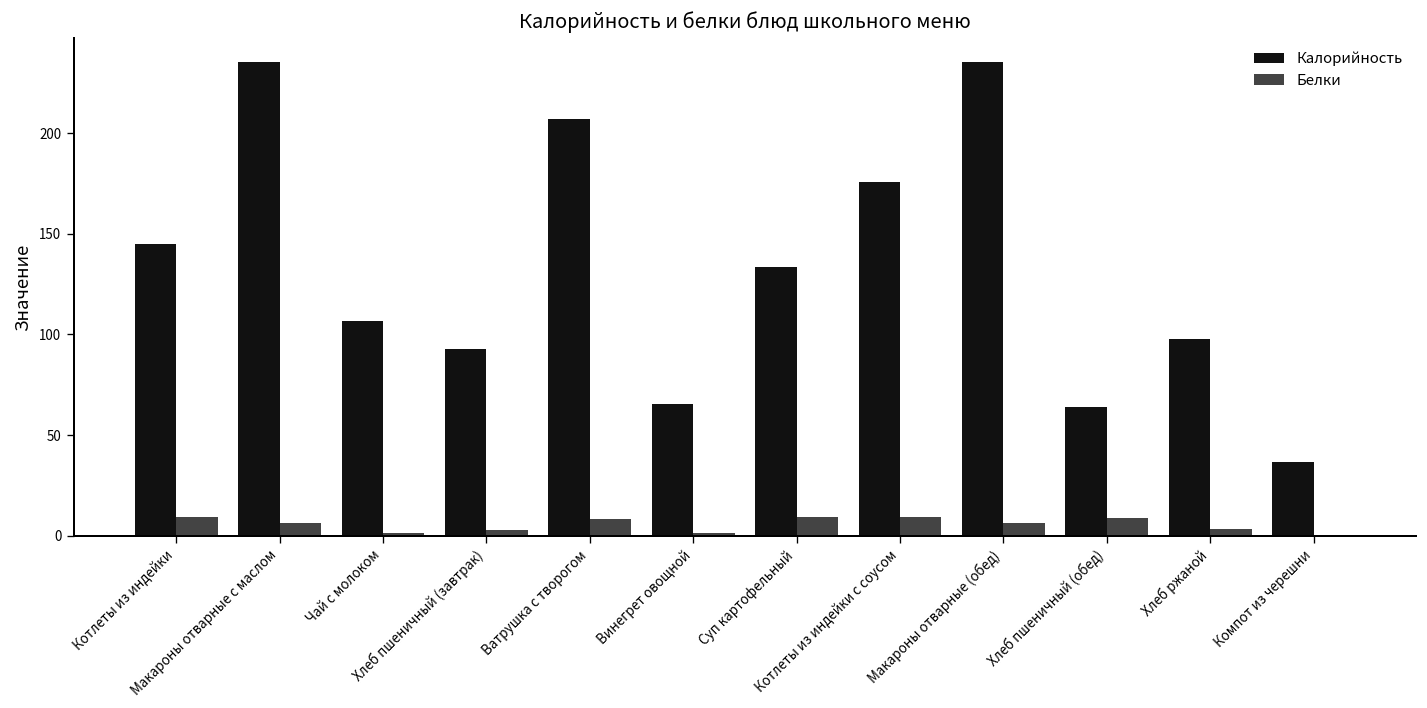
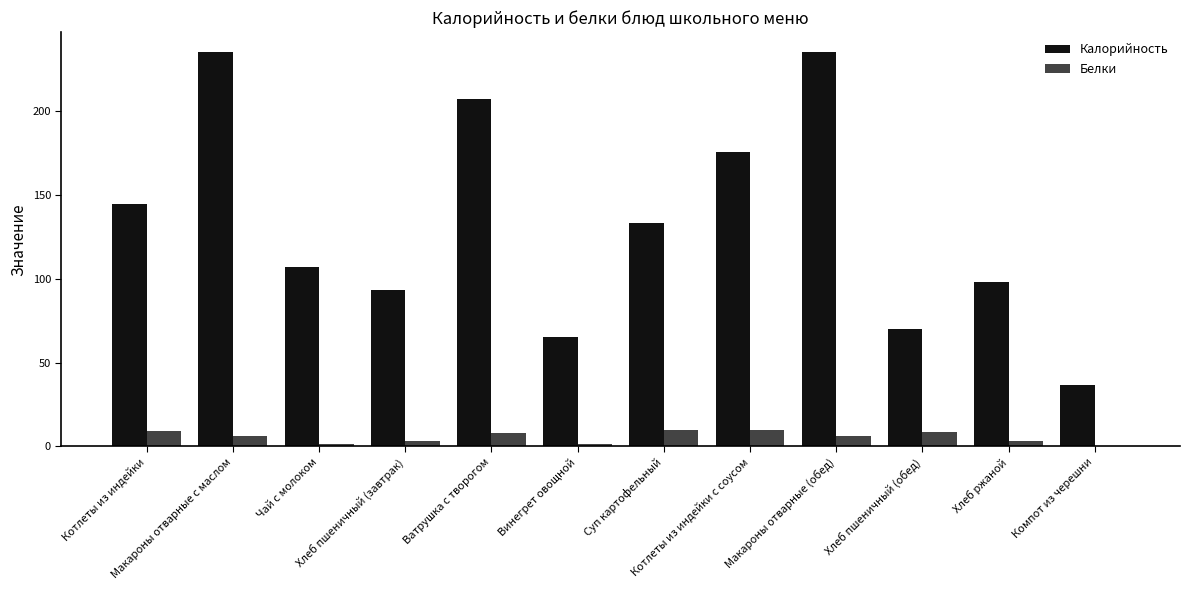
Калорийность, Хлеб пшеничный (обед): 64 -> 70
